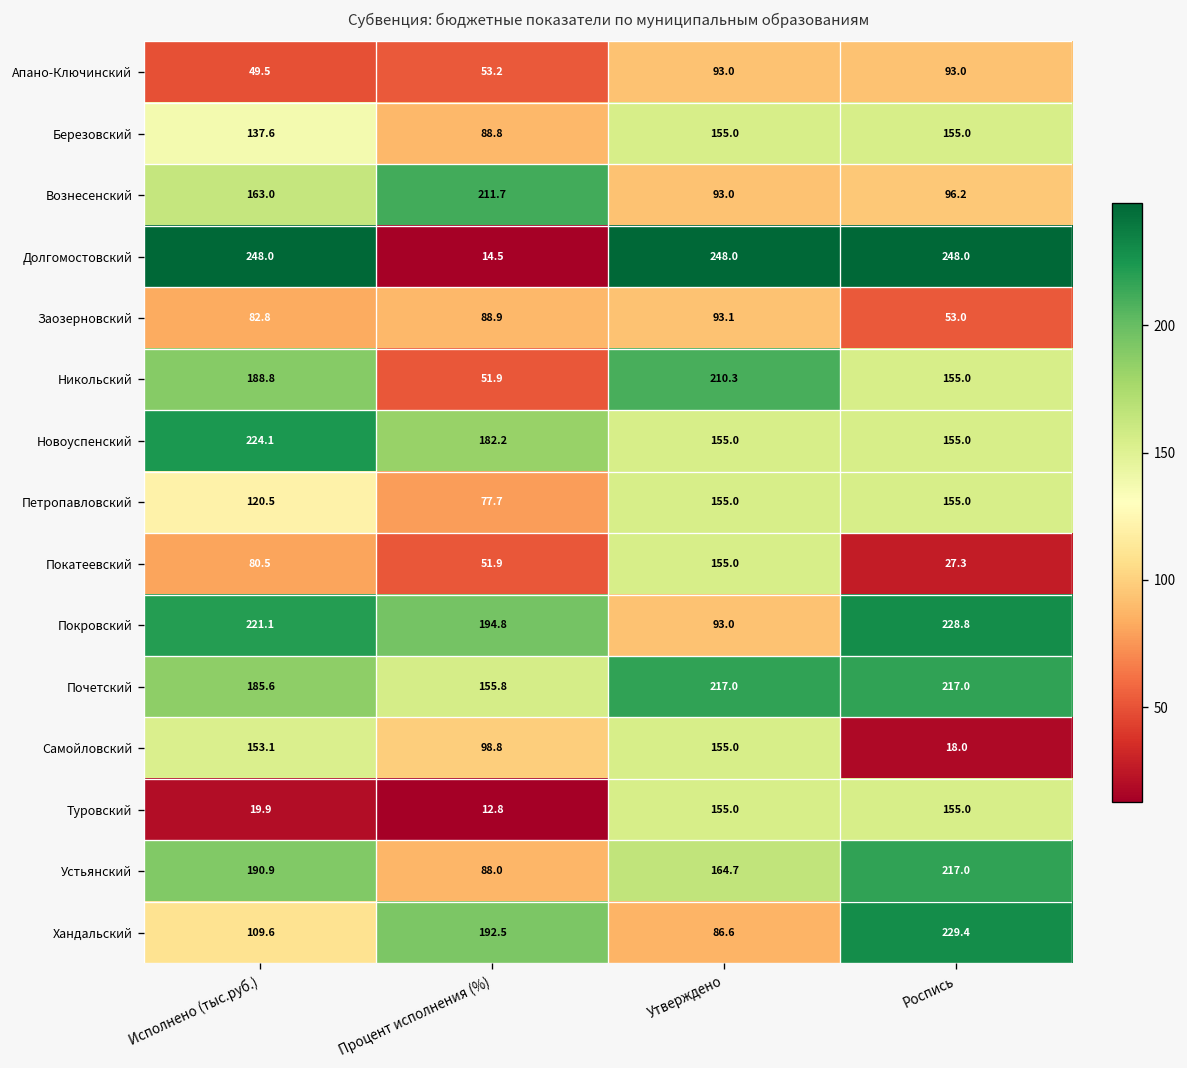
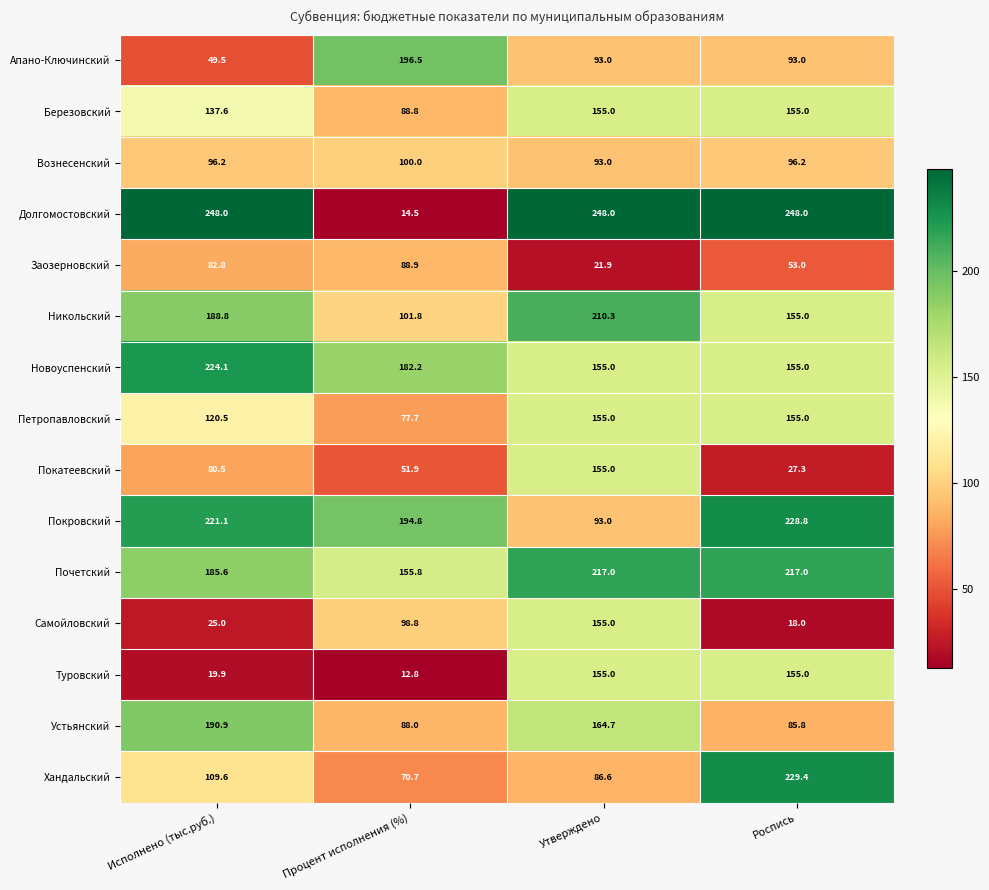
Апано-Ключинский, Процент исполнения (%): 53.2 -> 196.5
Вознесенский, Исполнено (тыс.руб.): 163.0 -> 96.2
Вознесенский, Процент исполнения (%): 211.7 -> 100.0
Заозерновский, Утверждено: 93.1 -> 21.9
Никольский, Процент исполнения (%): 51.9 -> 101.8
Самойловский, Исполнено (тыс.руб.): 153.1 -> 25.0
Устьянский, Роспись: 217.0 -> 85.8
Хандальский, Процент исполнения (%): 192.5 -> 70.7
